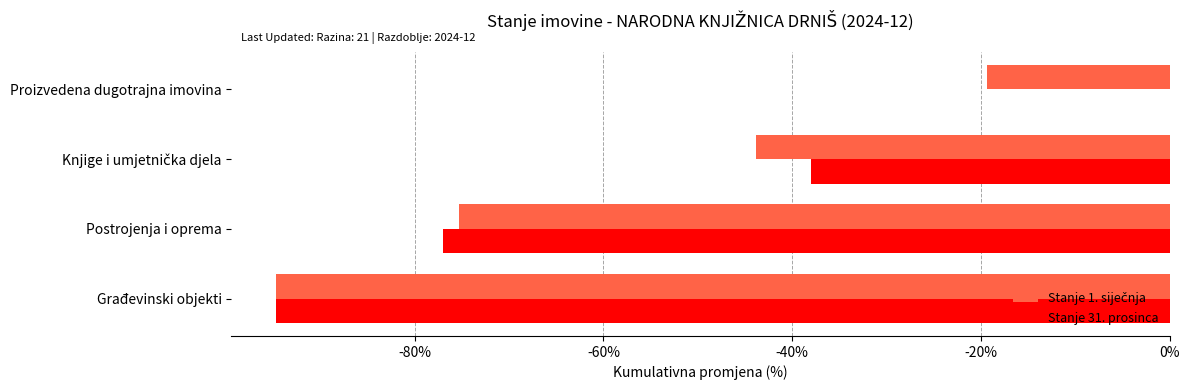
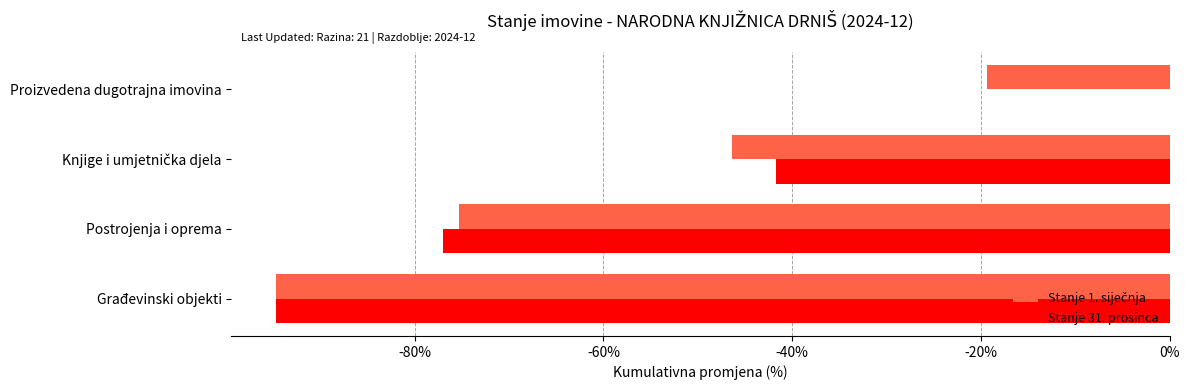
Stanje 1. siječnja, Knjige i umjetnička djela: -44% -> -46%
Stanje 31. prosinca, Knjige i umjetnička djela: -38% -> -42%
